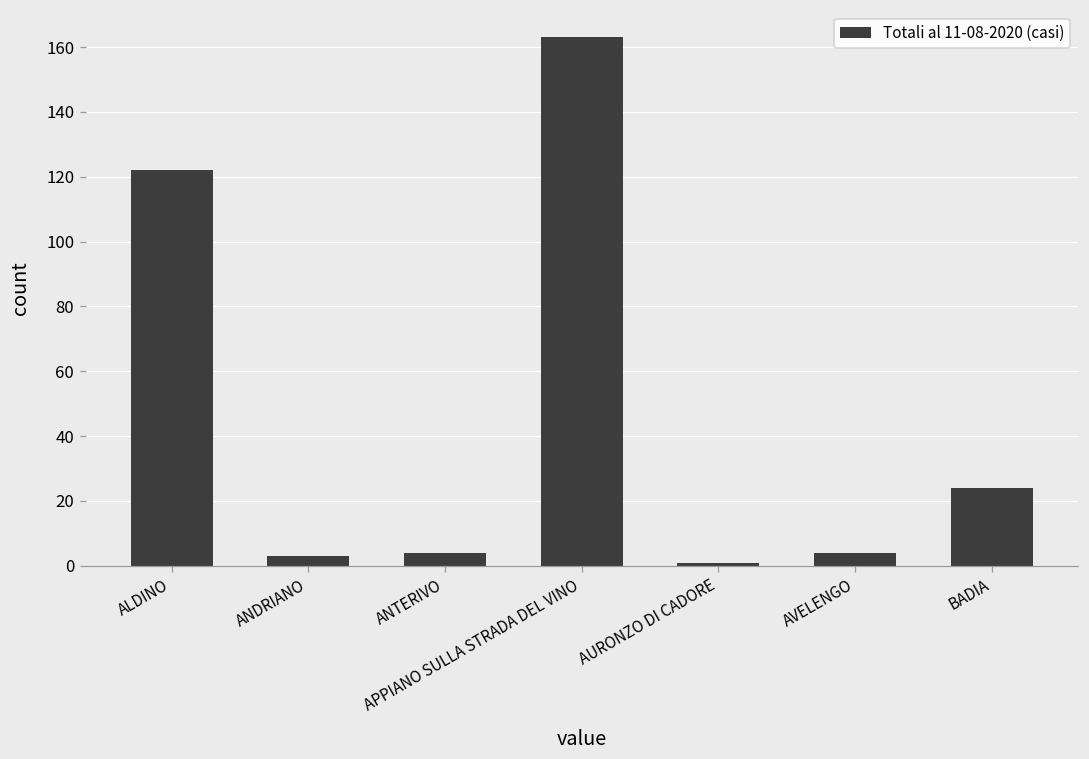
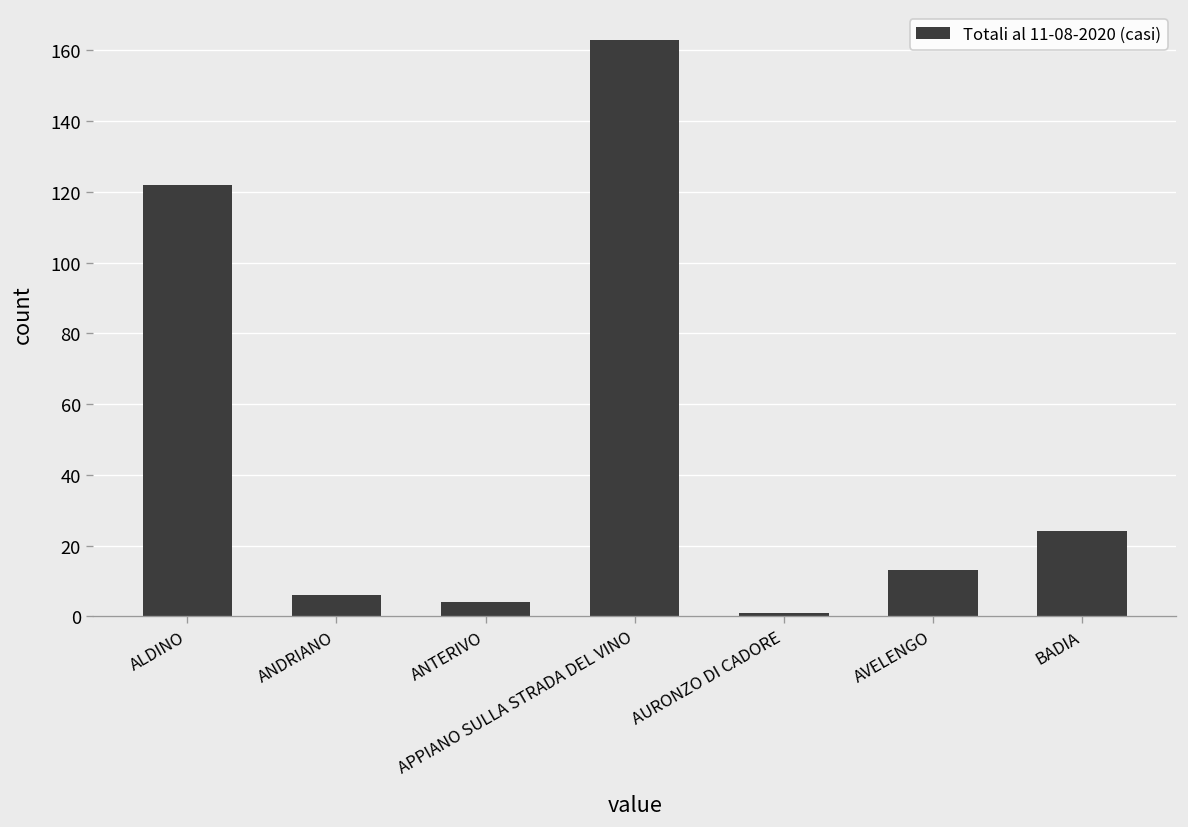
ANDRIANO: 3 -> 6
AVELENGO: 4 -> 13
